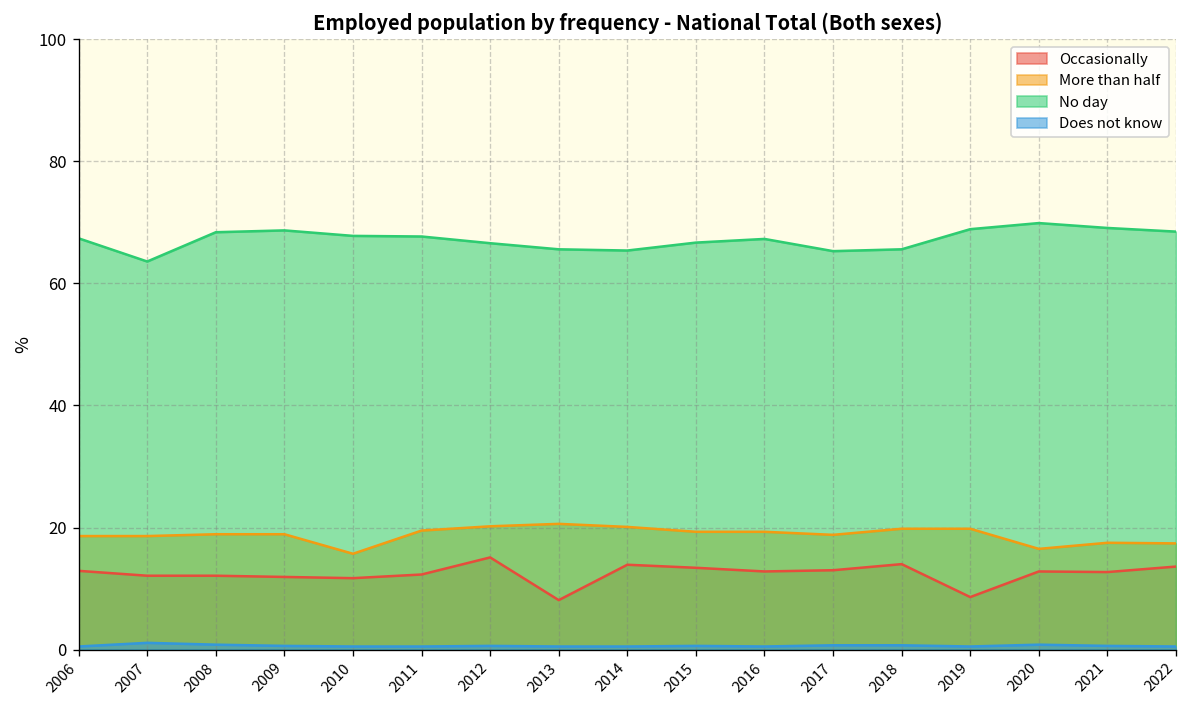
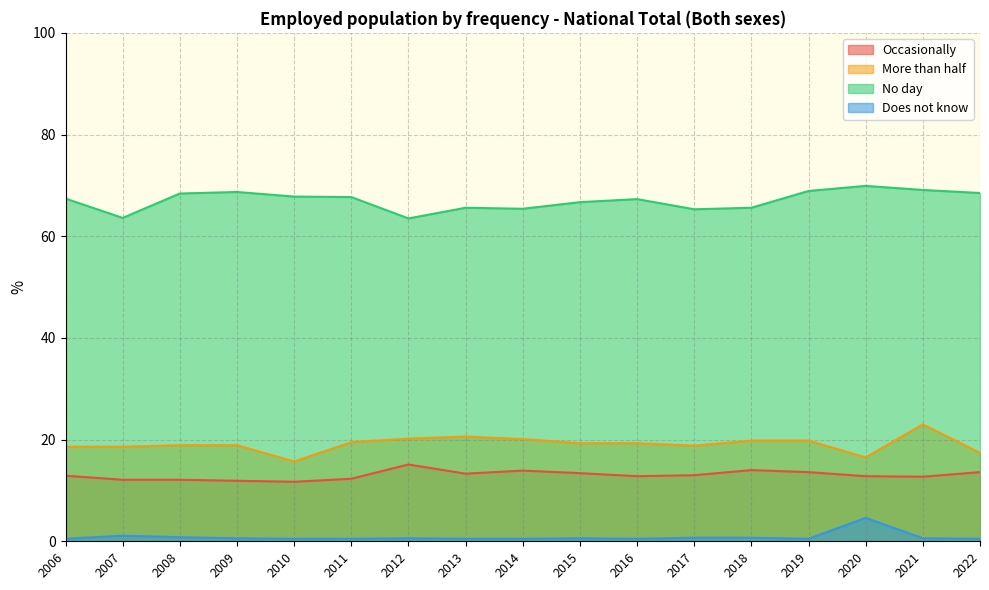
No day, 2012: 67 -> 64
Occasionally, 2013: 8 -> 13
Occasionally, 2019: 9 -> 14
Does not know, 2020: 1 -> 5
More than half, 2021: 18 -> 23
